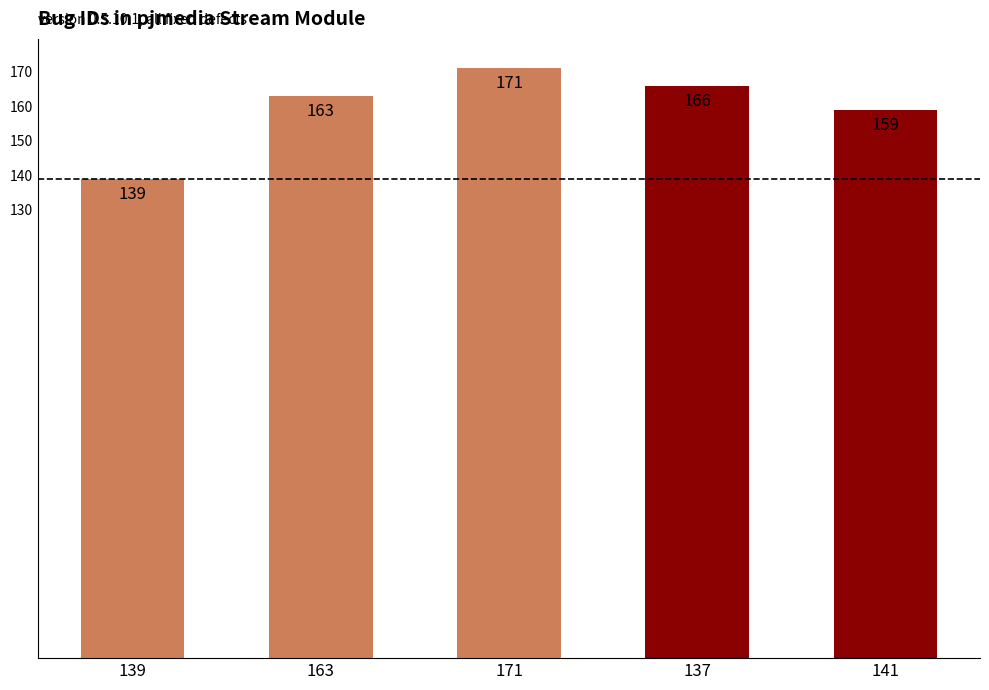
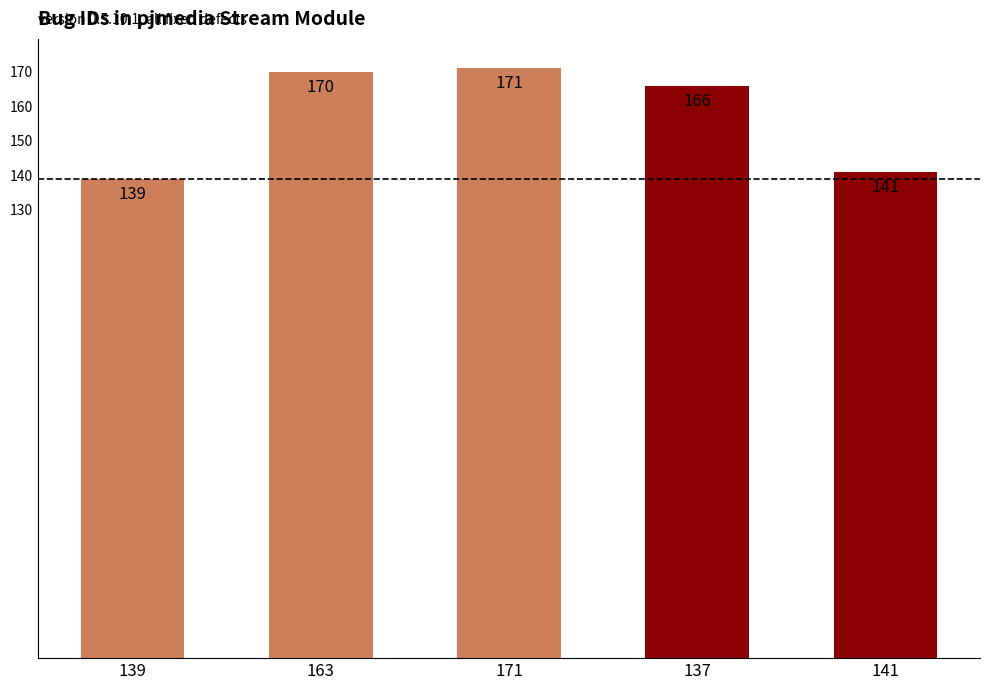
163: 163 -> 170
141: 159 -> 141
